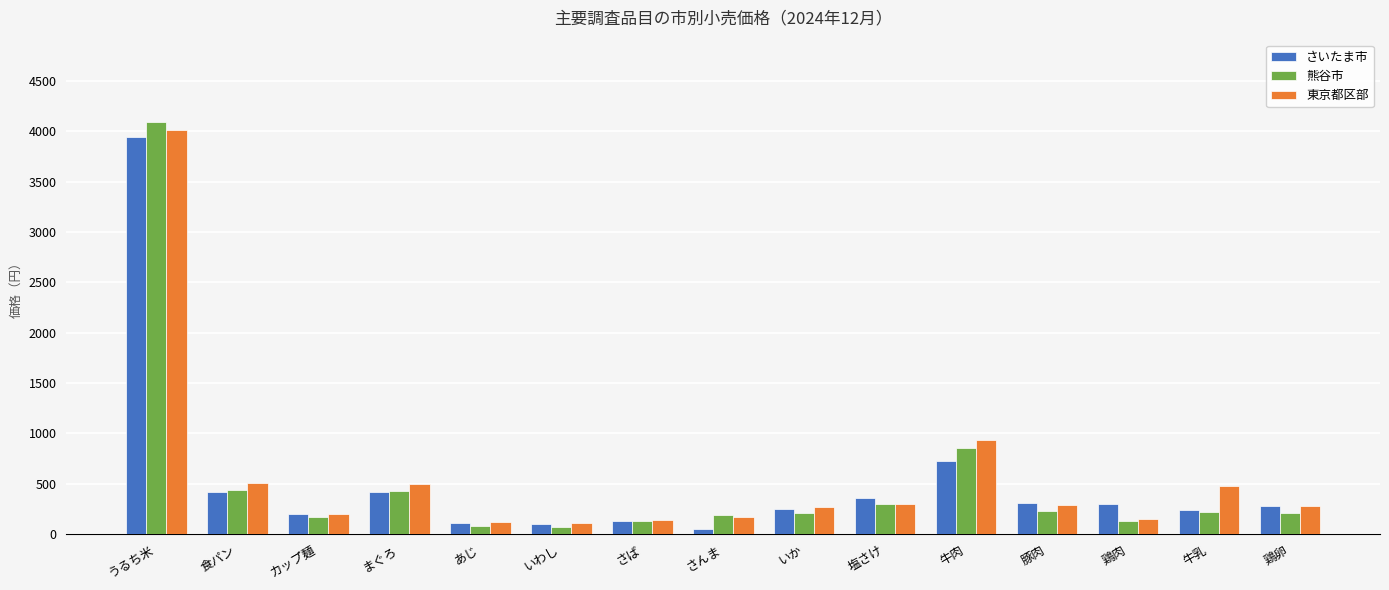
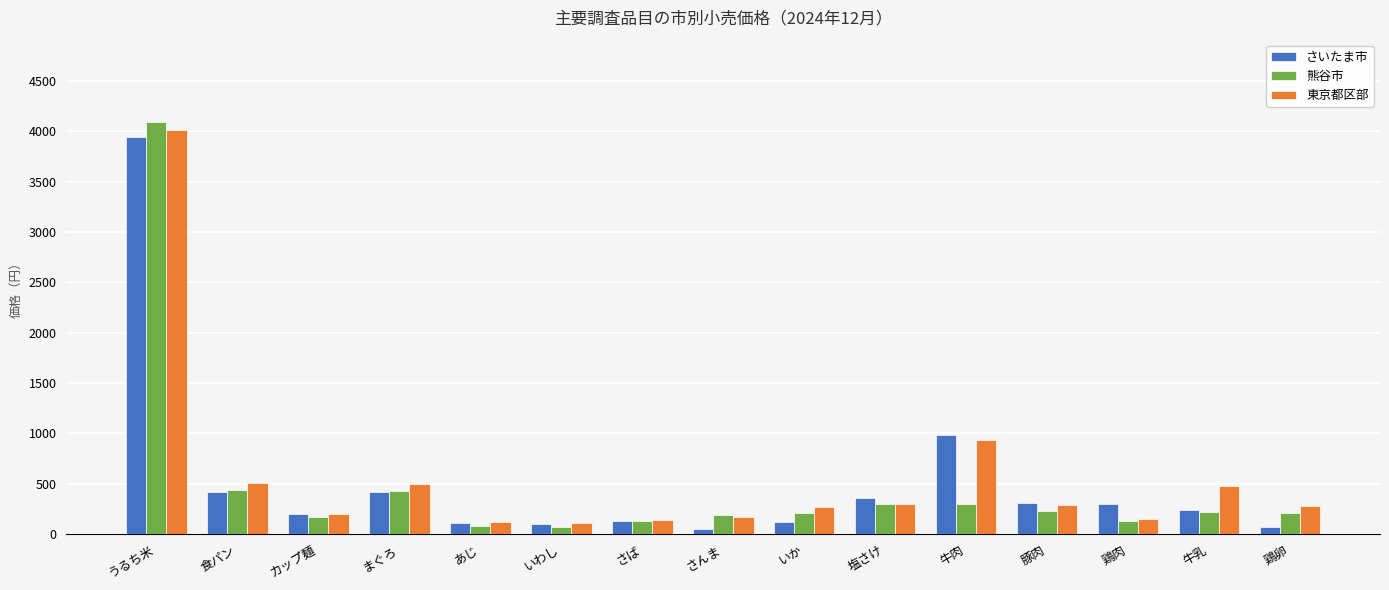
さいたま市, いか: 250 -> 120
さいたま市, 牛肉: 720 -> 990
熊谷市, 牛肉: 850 -> 300
さいたま市, 鶏卵: 280 -> 70
